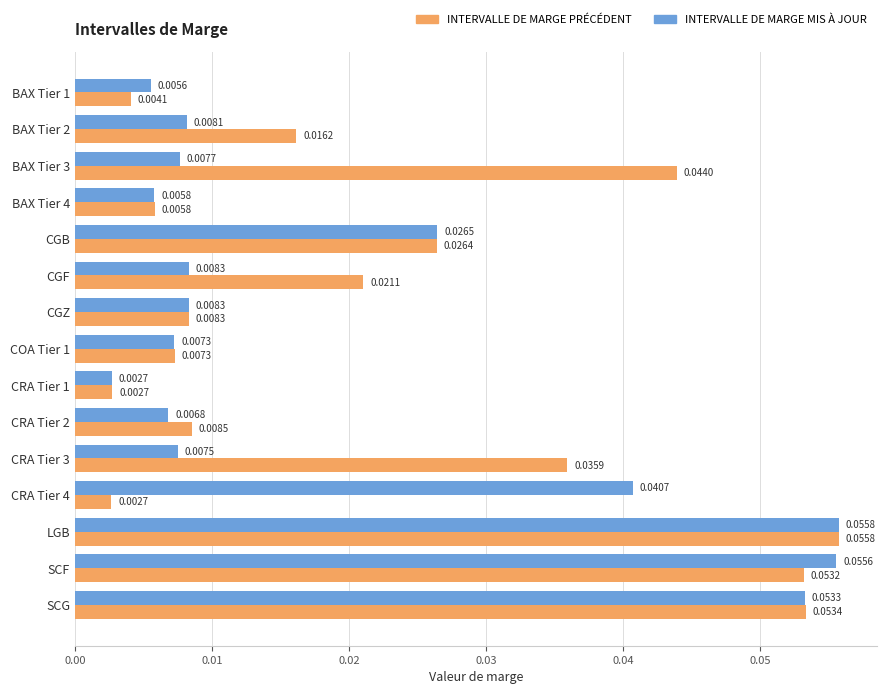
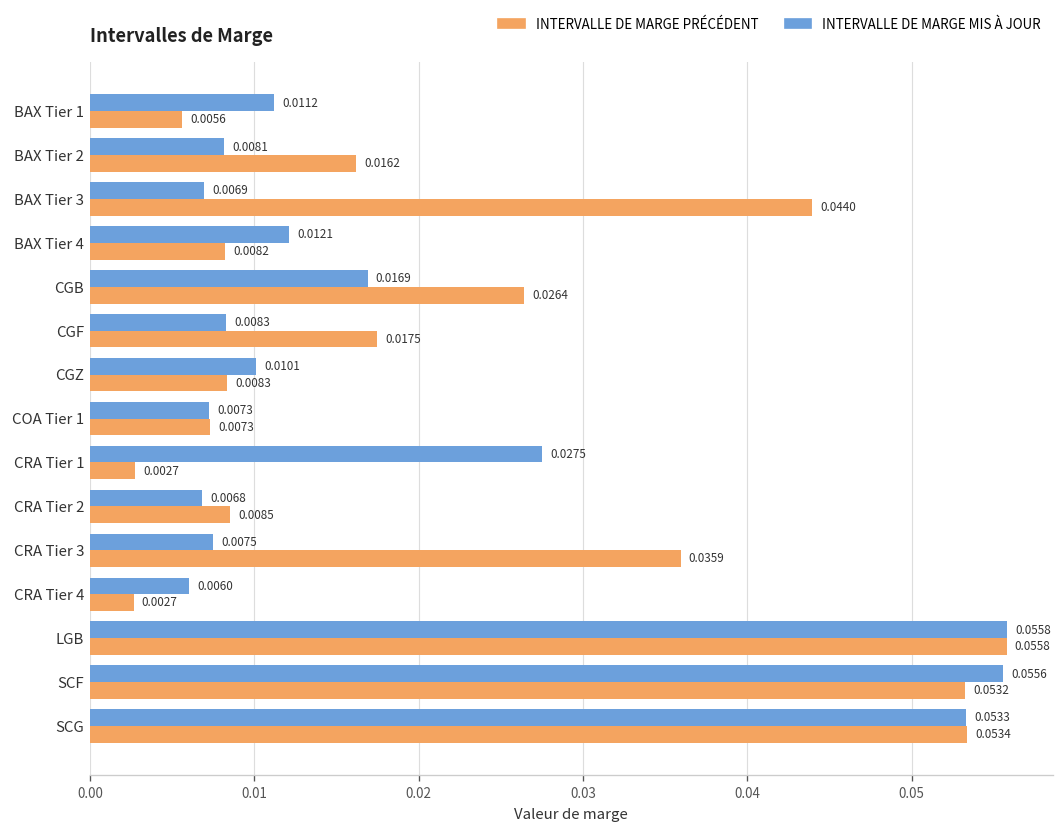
INTERVALLE DE MARGE MIS À JOUR, BAX Tier 1: 0.0056 -> 0.0112
INTERVALLE DE MARGE PRÉCÉDENT, BAX Tier 1: 0.0041 -> 0.0056
INTERVALLE DE MARGE MIS À JOUR, BAX Tier 3: 0.0077 -> 0.0069
INTERVALLE DE MARGE MIS À JOUR, BAX Tier 4: 0.0058 -> 0.0121
INTERVALLE DE MARGE PRÉCÉDENT, BAX Tier 4: 0.0058 -> 0.0082
INTERVALLE DE MARGE MIS À JOUR, CGB: 0.0265 -> 0.0169
INTERVALLE DE MARGE PRÉCÉDENT, CGF: 0.0211 -> 0.0175
INTERVALLE DE MARGE MIS À JOUR, CGZ: 0.0083 -> 0.0101
INTERVALLE DE MARGE MIS À JOUR, CRA Tier 1: 0.0027 -> 0.0275
INTERVALLE DE MARGE MIS À JOUR, CRA Tier 4: 0.0407 -> 0.0060
